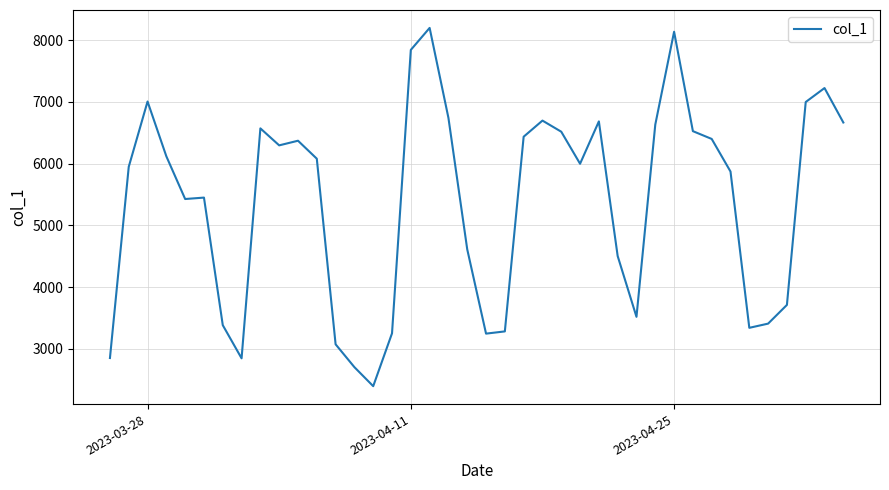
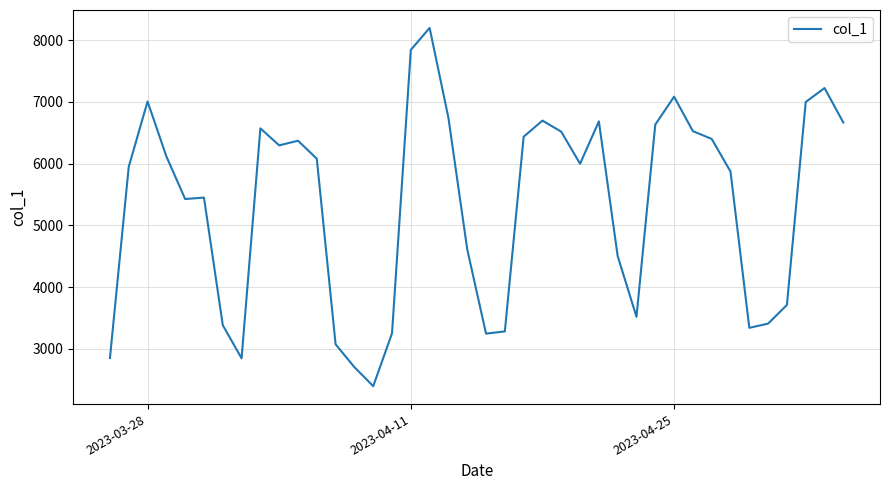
2023-04-25: 8100 -> 7100
